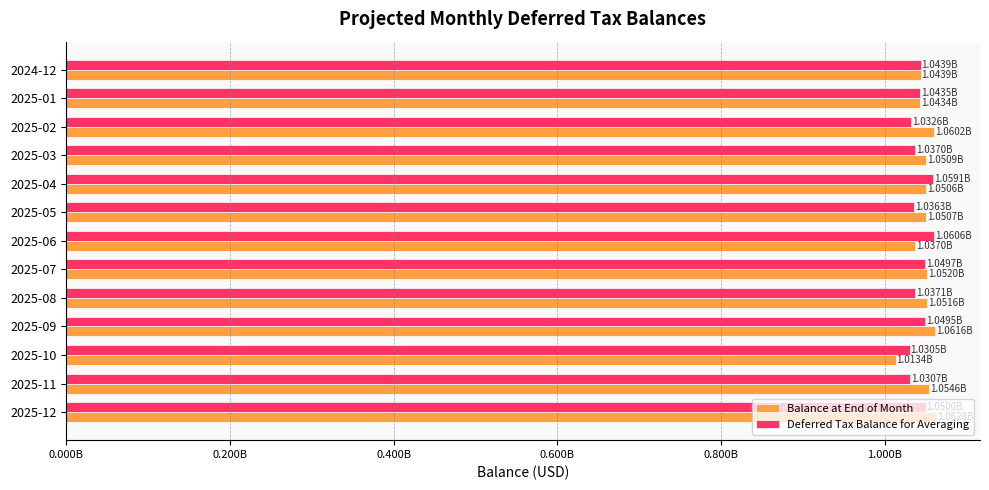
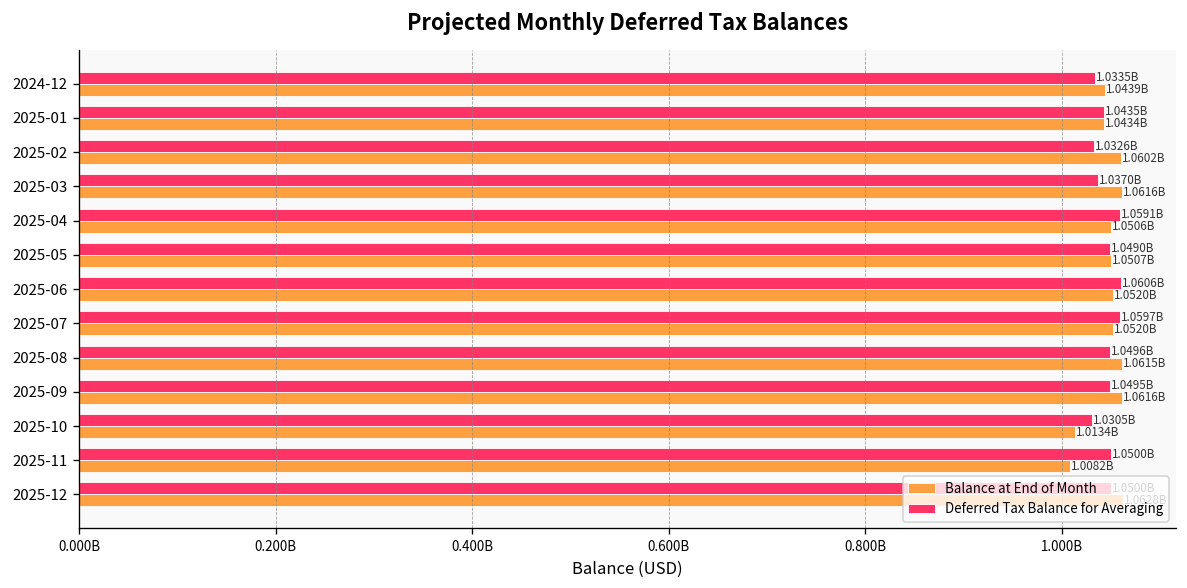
Deferred Tax Balance for Averaging, 2024-12: 1.0439B -> 1.0335B
Balance at End of Month, 2025-03: 1.0509B -> 1.0616B
Deferred Tax Balance for Averaging, 2025-05: 1.0363B -> 1.0490B
Balance at End of Month, 2025-06: 1.0370B -> 1.0520B
Deferred Tax Balance for Averaging, 2025-07: 1.0497B -> 1.0597B
Deferred Tax Balance for Averaging, 2025-08: 1.0371B -> 1.0496B
Balance at End of Month, 2025-08: 1.0516B -> 1.0615B
Deferred Tax Balance for Averaging, 2025-11: 1.0307B -> 1.0500B
Balance at End of Month, 2025-11: 1.0546B -> 1.0082B
